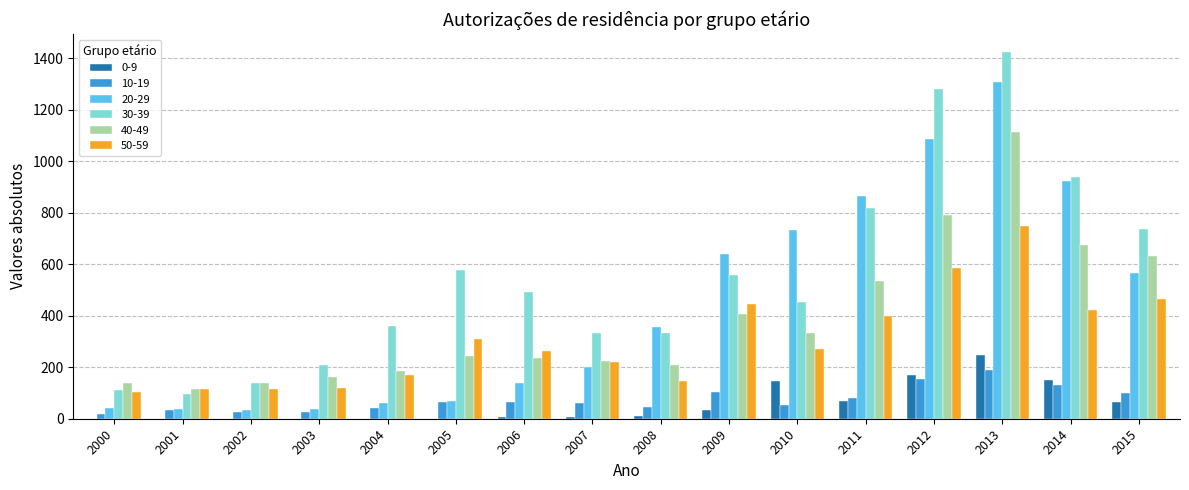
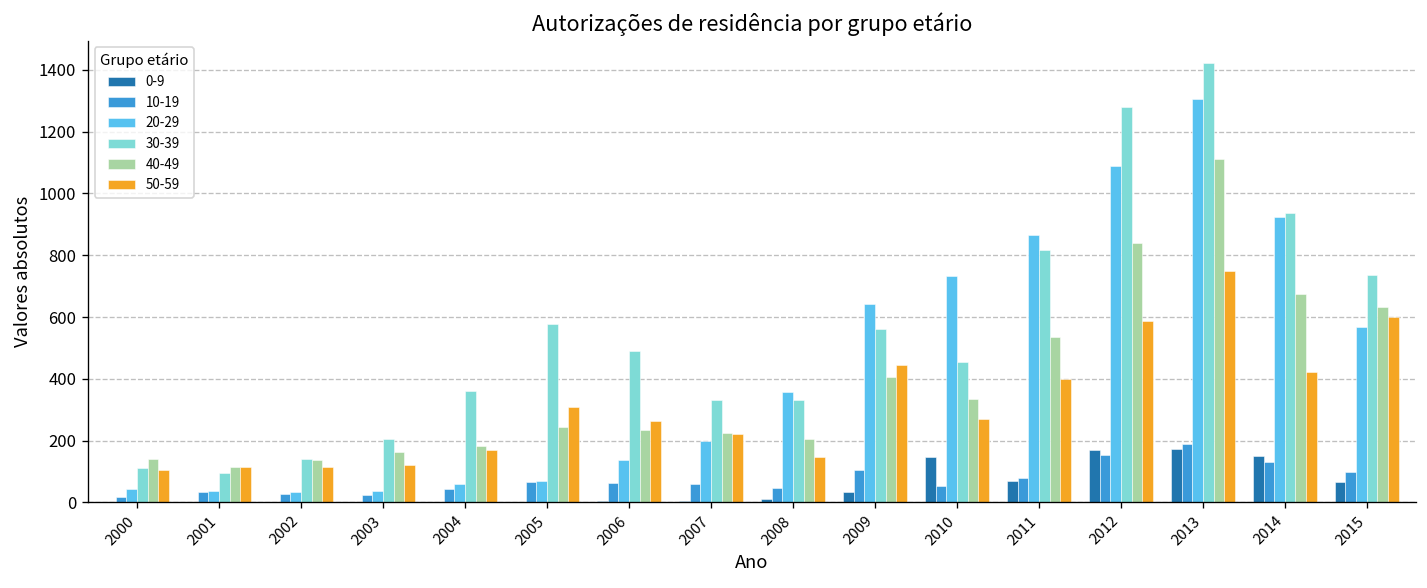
40-49, 2012: 790 -> 840
0-9, 2013: 250 -> 170
50-59, 2015: 460 -> 600
